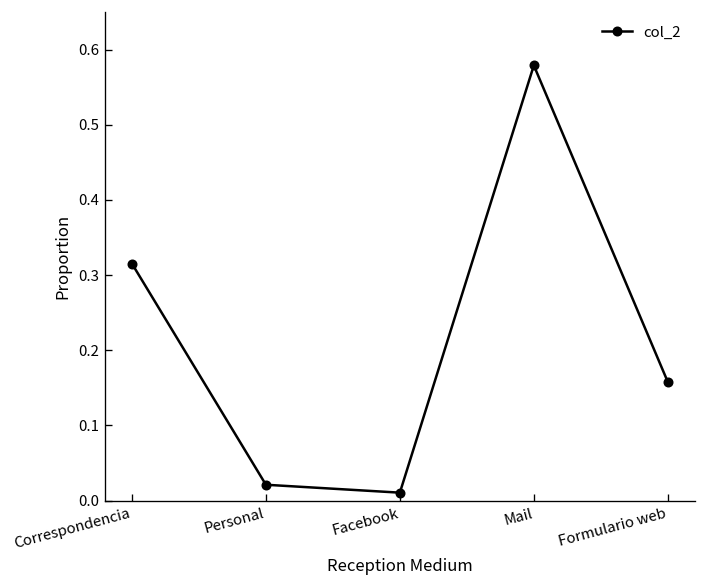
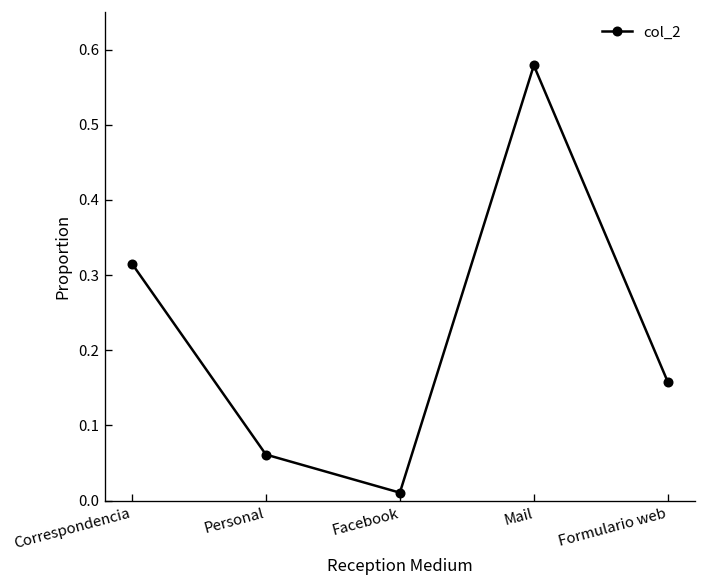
Personal: 0.02 -> 0.06
